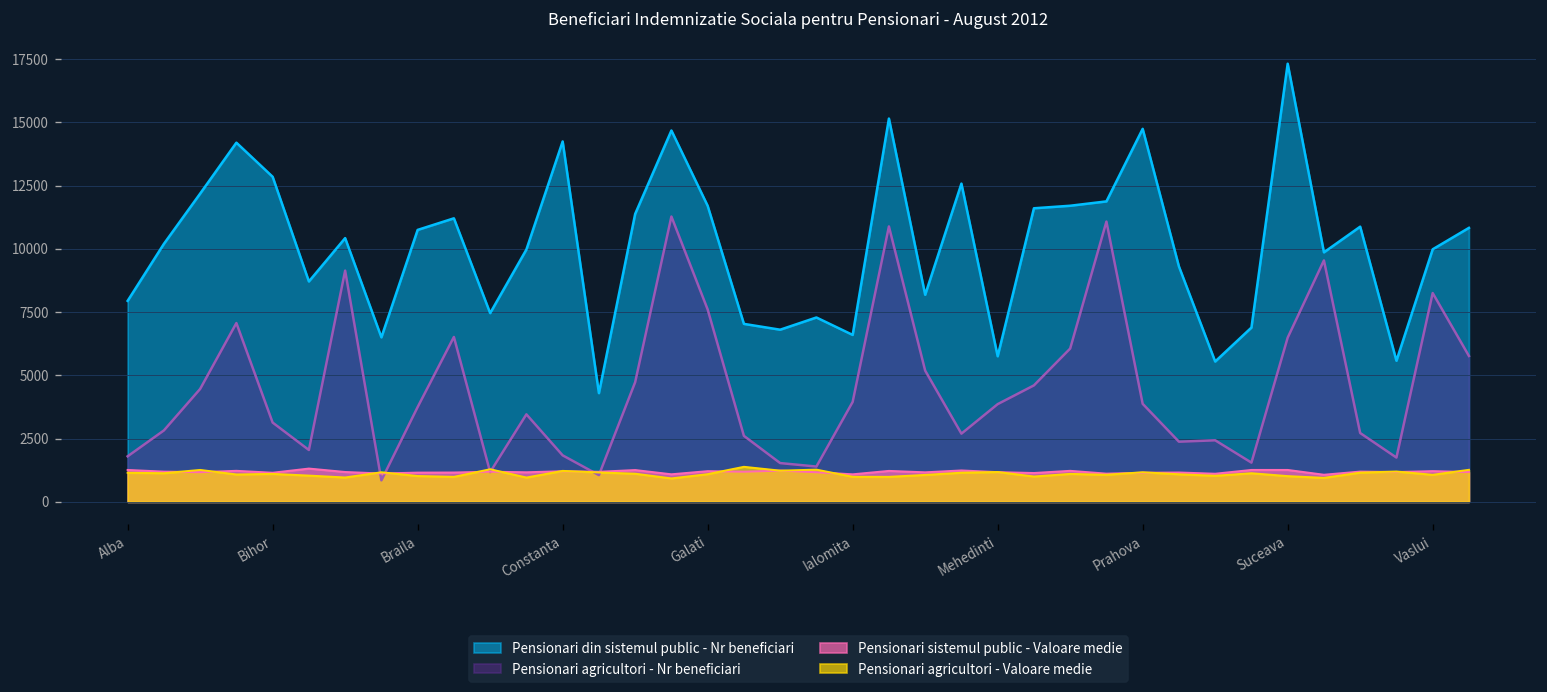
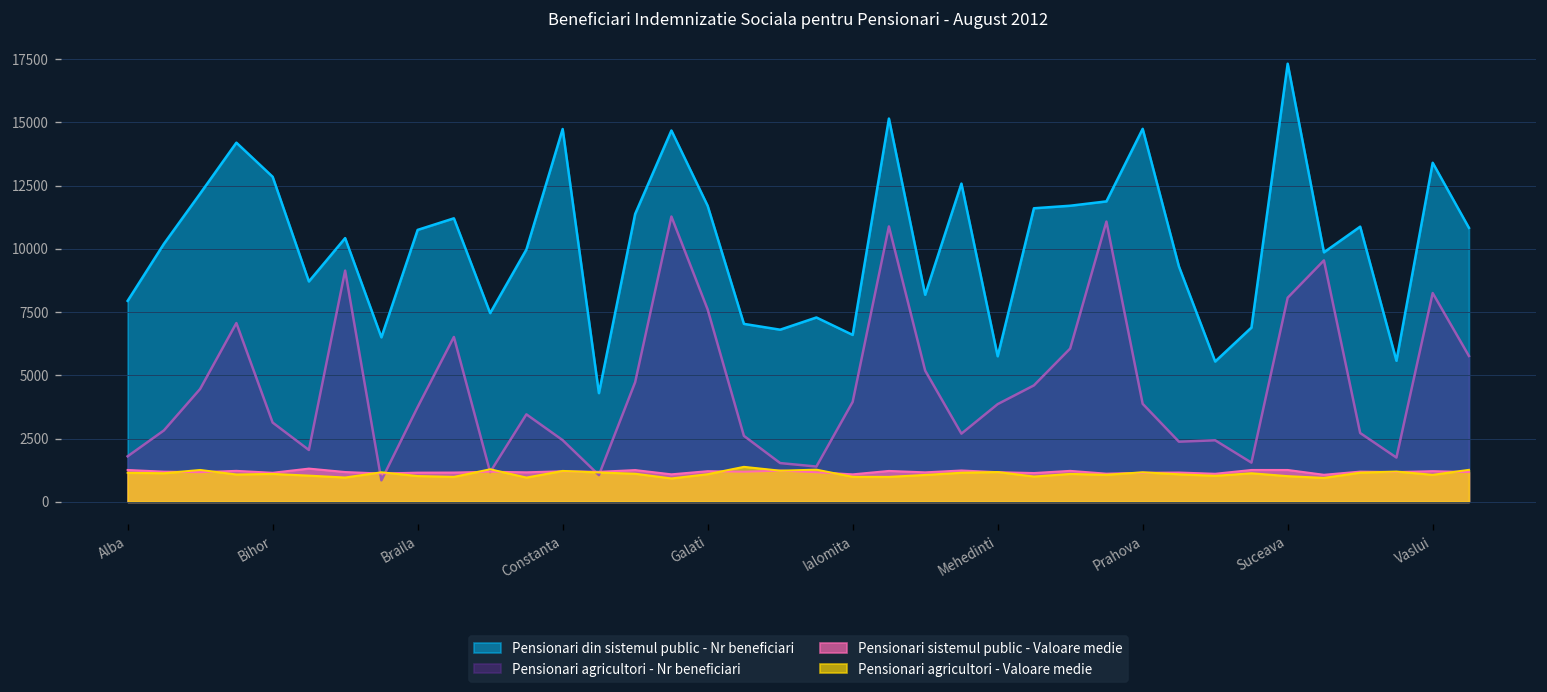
Pensionari din sistemul public - Nr beneficiari, Constanta: 14200 -> 14700
Pensionari agricultori - Nr beneficiari, Constanta: 1800 -> 2400
Pensionari agricultori - Nr beneficiari, Suceava: 6500 -> 8100
Pensionari din sistemul public - Nr beneficiari, Vaslui: 10000 -> 13400
